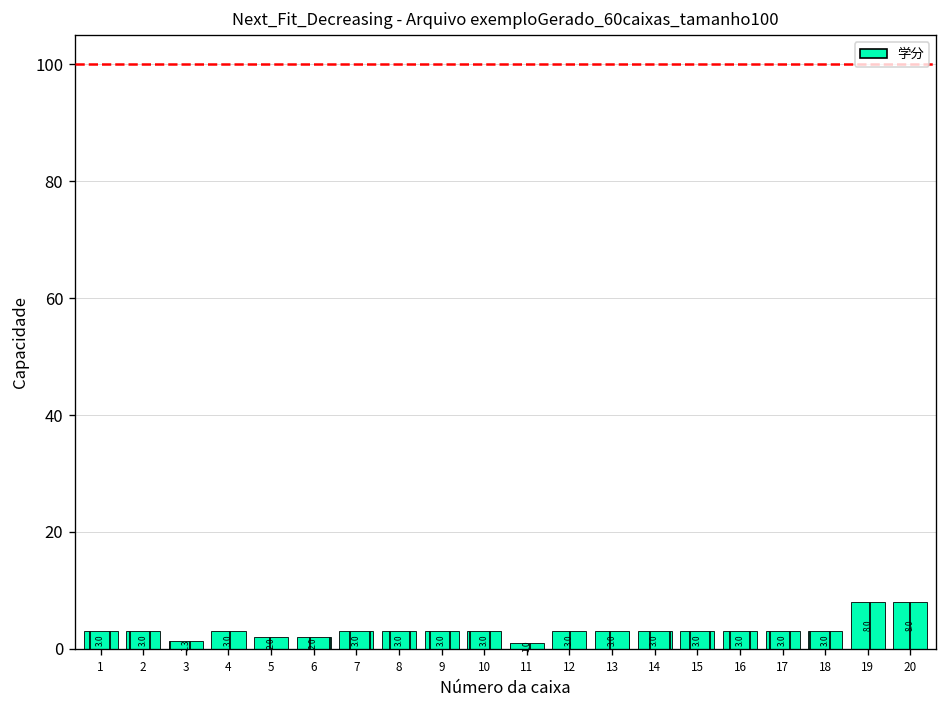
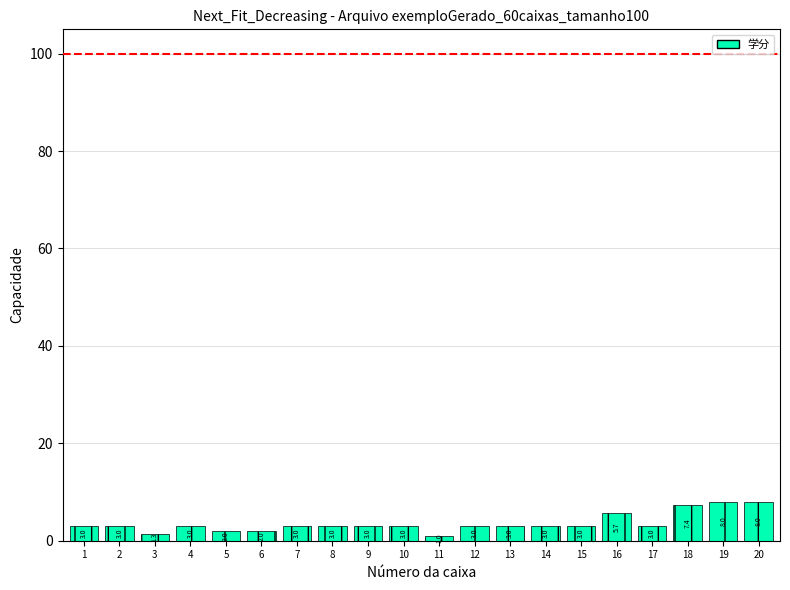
16: 3.0 -> 5.7
18: 3.0 -> 7.4
